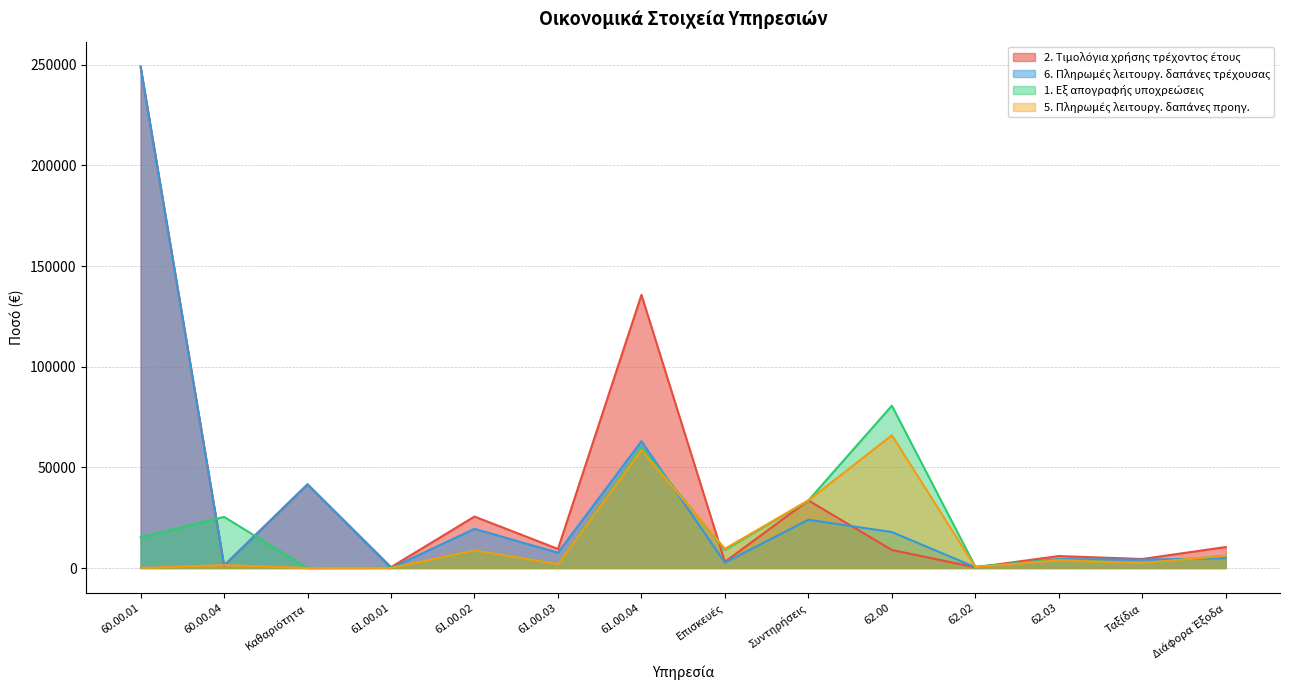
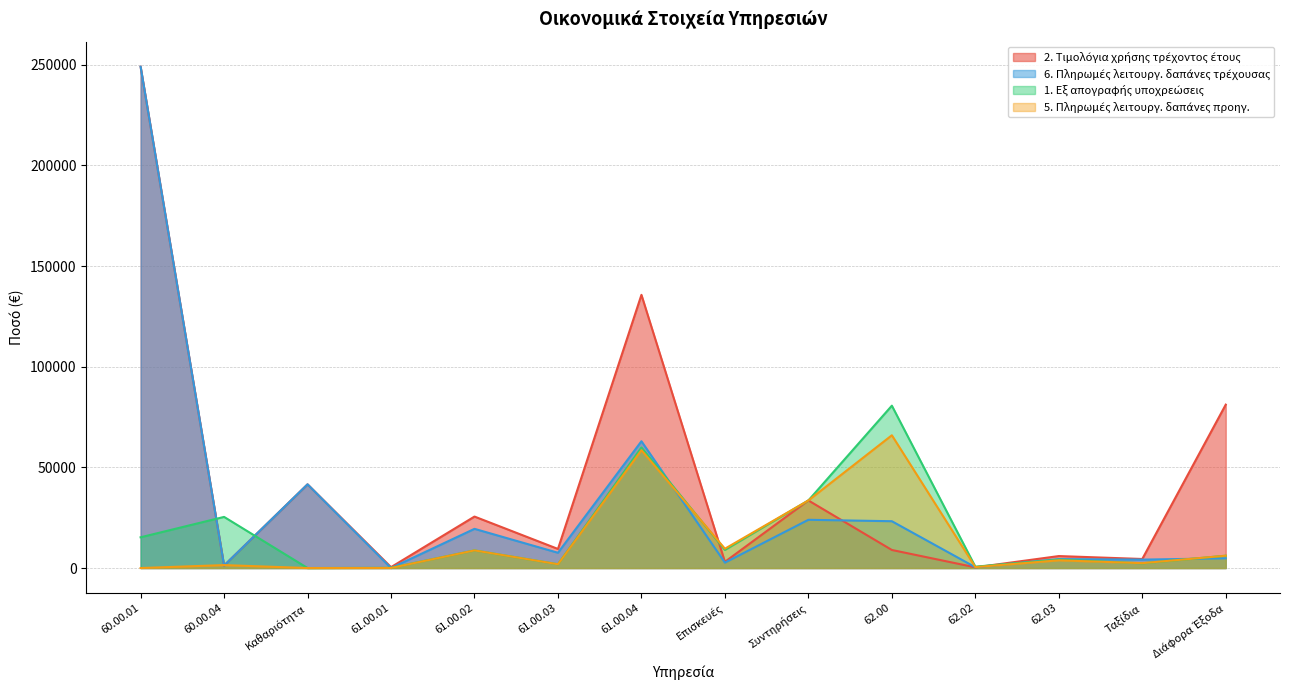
6. Πληρωμές λειτουργ. δαπάνες τρέχουσας, 62.00: 18000 -> 23000
2. Τιμολόγια χρήσης τρέχοντος έτους, Διάφορα Έξοδα: 10000 -> 81000
